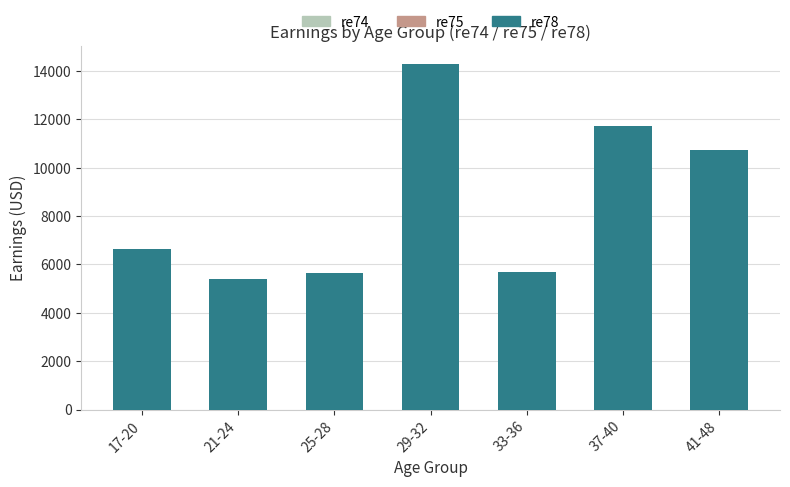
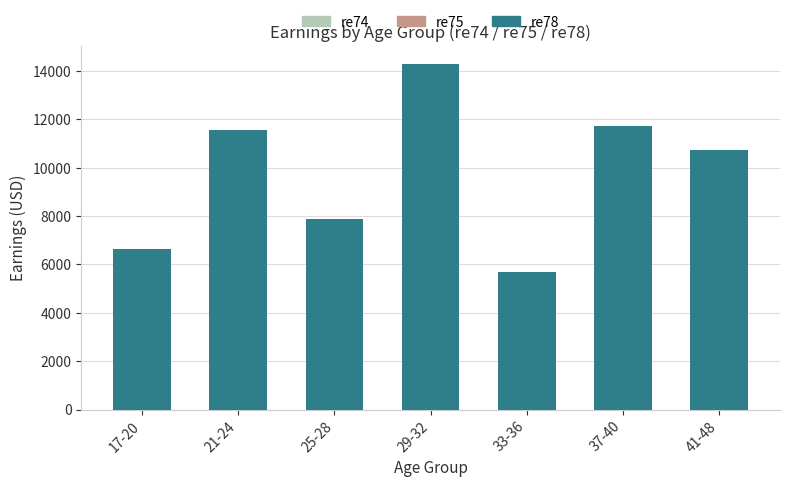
re78, 21-24: 5400 -> 11600
re78, 25-28: 5700 -> 7900
